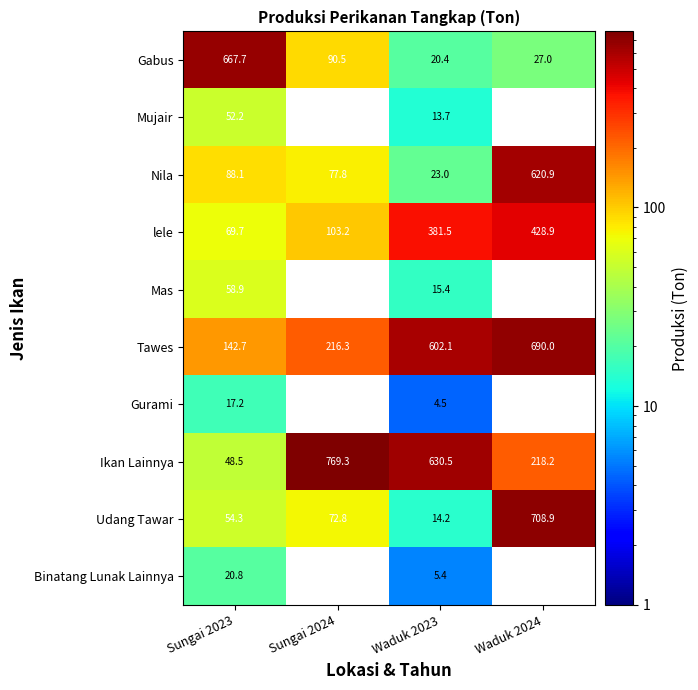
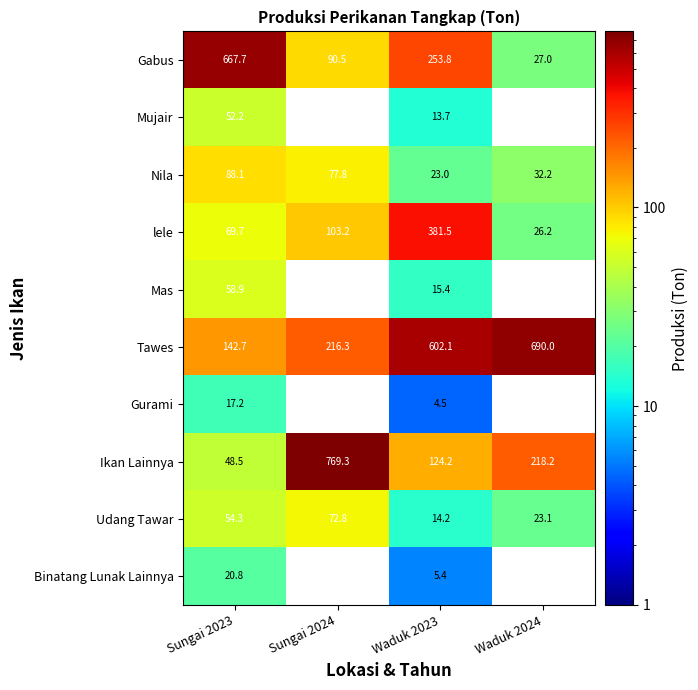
Gabus, Waduk 2023: 20.4 -> 253.8
Nila, Waduk 2024: 620.9 -> 32.2
lele, Waduk 2024: 428.9 -> 26.2
Ikan Lainnya, Waduk 2023: 630.5 -> 124.2
Udang Tawar, Waduk 2024: 708.9 -> 23.1
